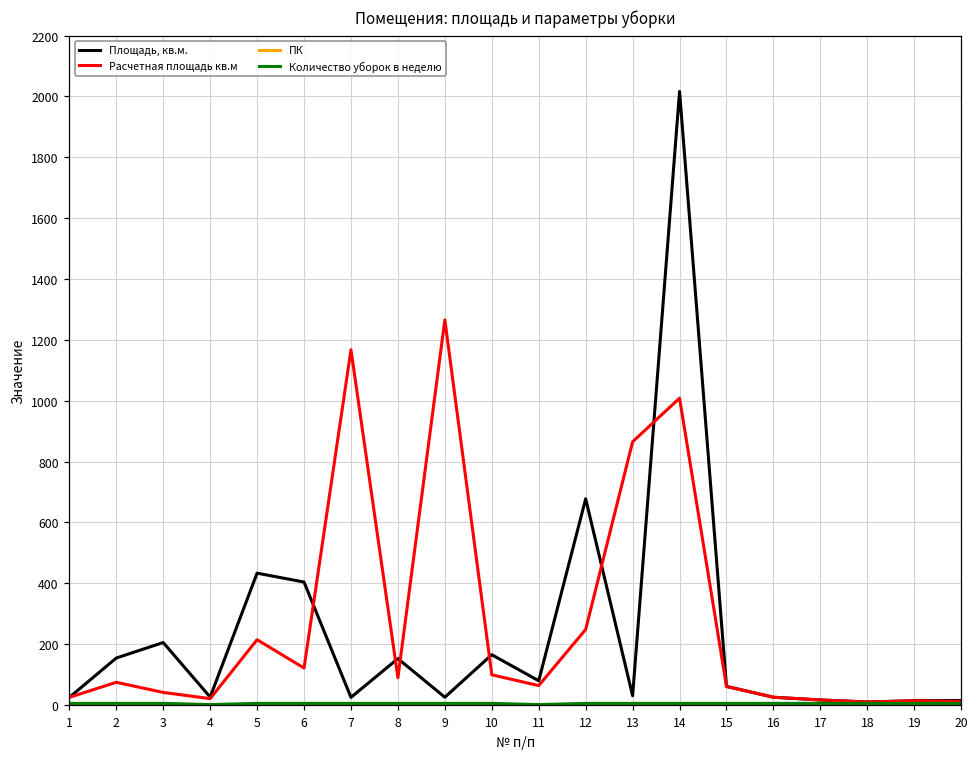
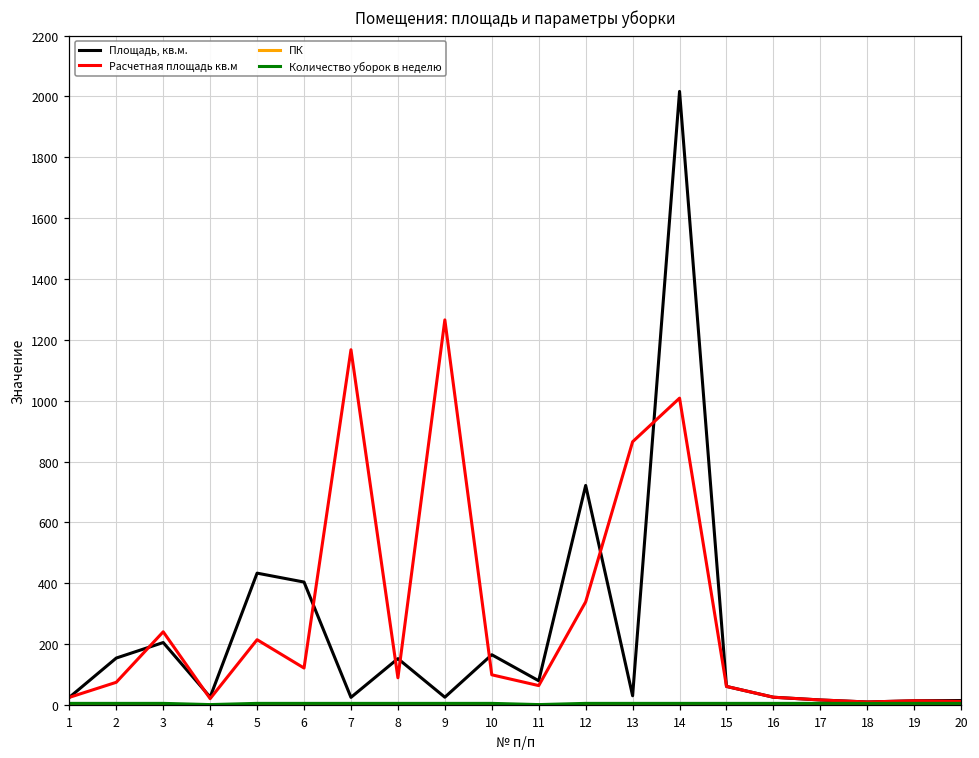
Расчетная площадь кв.м, 3: 40 -> 240
Площадь, кв.м., 12: 680 -> 720
Расчетная площадь кв.м, 12: 250 -> 340
